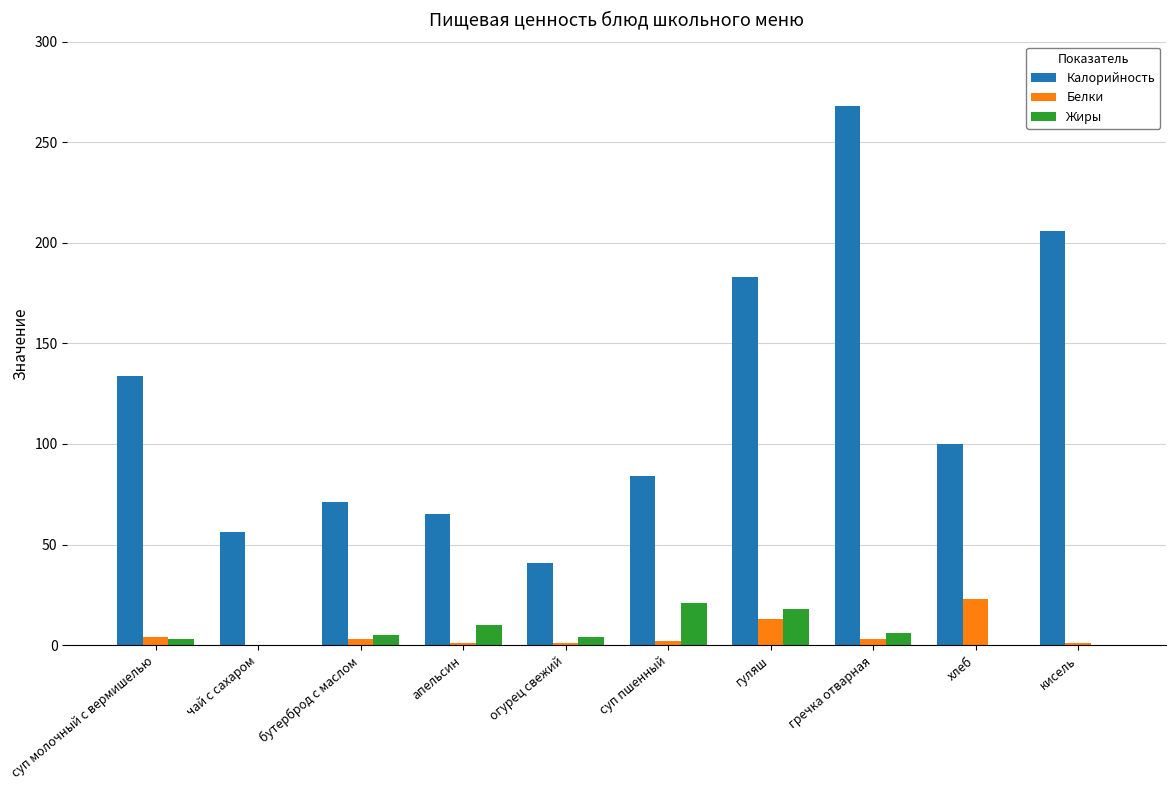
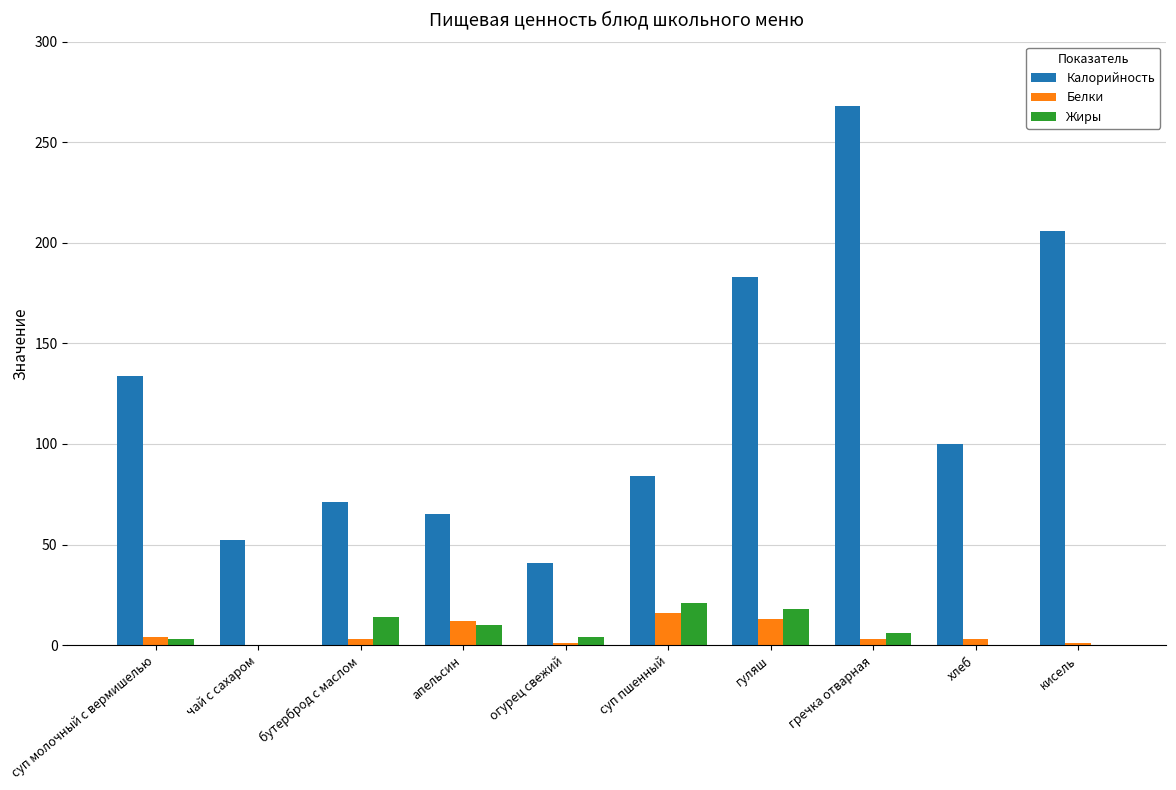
Калорийность, чай с сахаром: 56 -> 52
Жиры, бутерброд с маслом: 5 -> 14
Белки, апельсин: 1 -> 12
Белки, суп пшенный: 2 -> 16
Белки, хлеб: 23 -> 3
